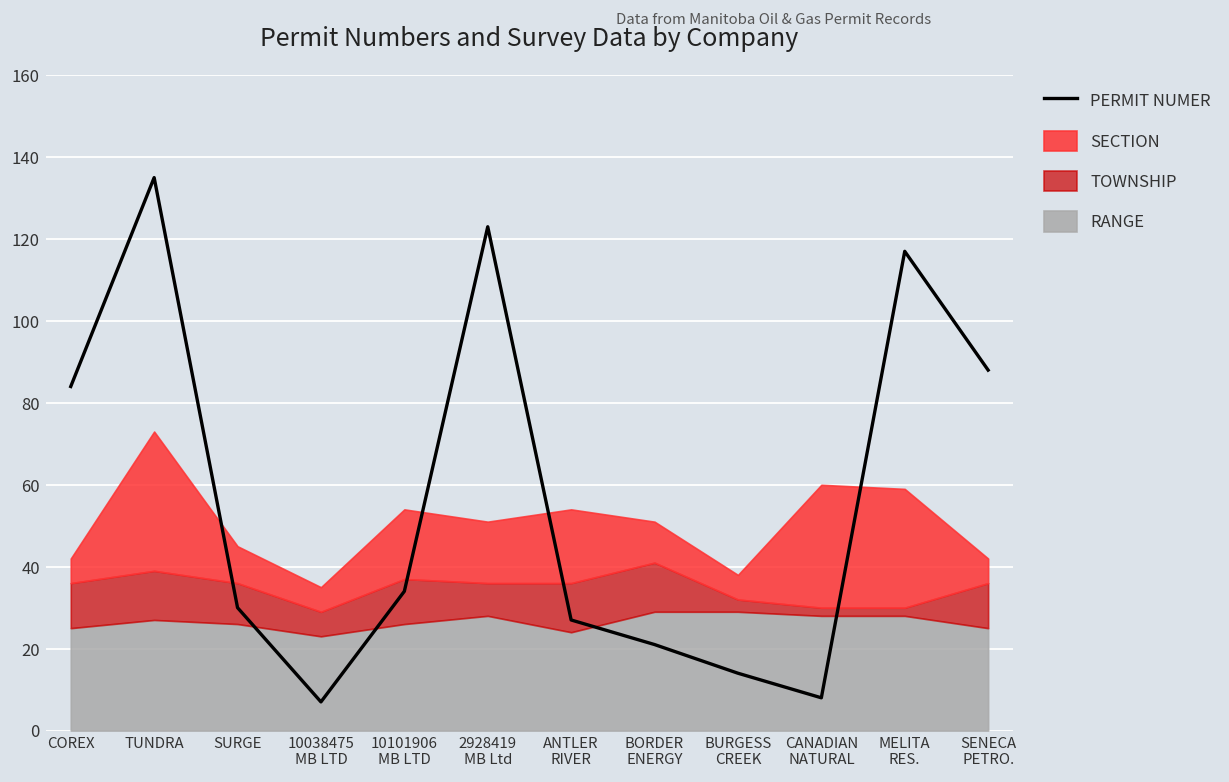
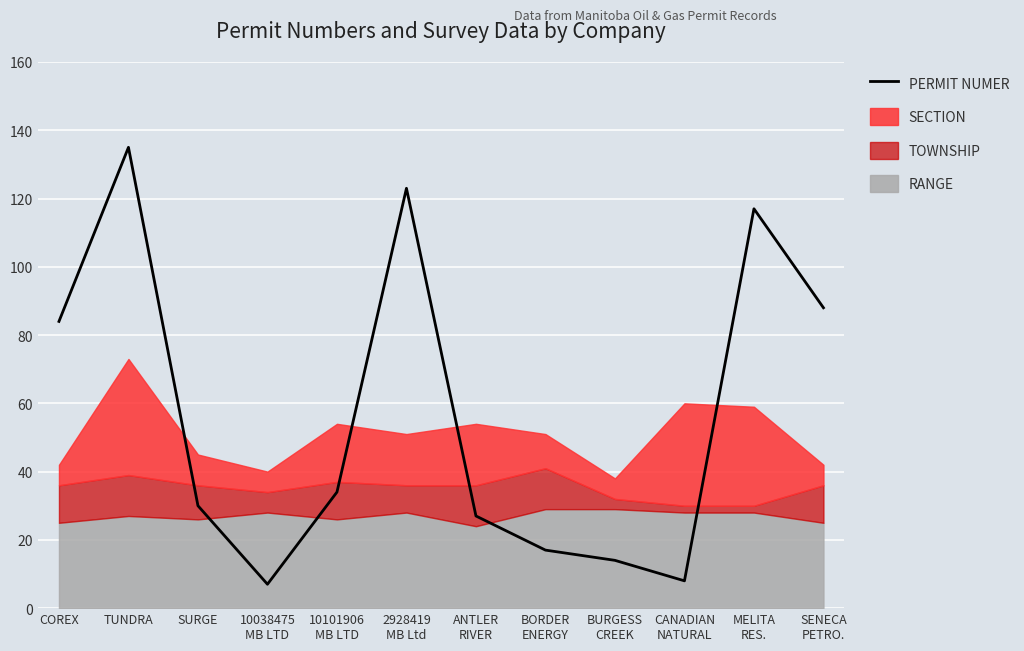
RANGE, 10038475 MB LTD: 23 -> 28
PERMIT NUMER, BORDER ENERGY: 21 -> 17
